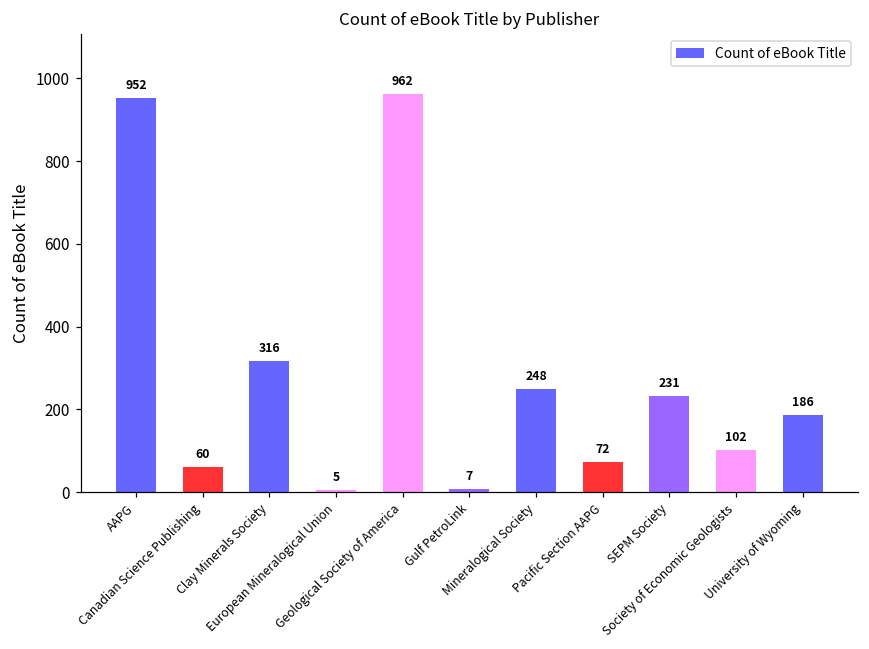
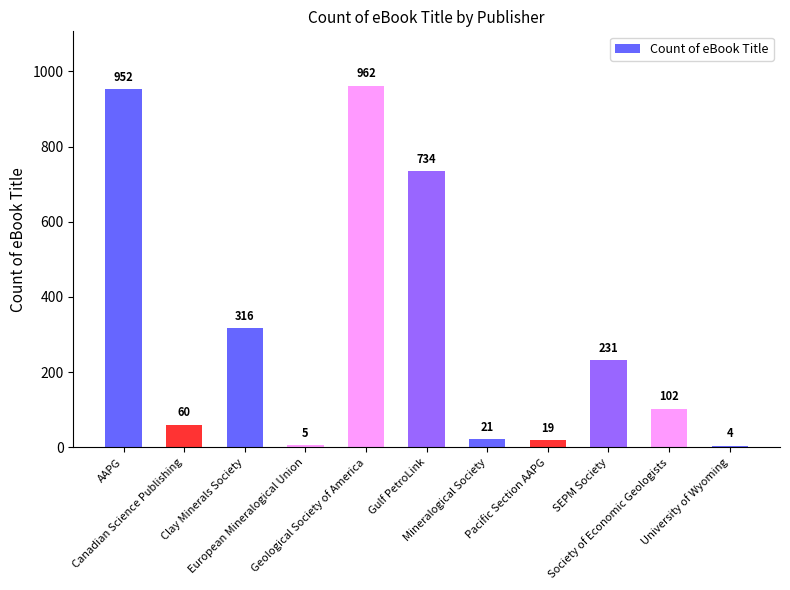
Gulf PetroLink: 7 -> 734
Mineralogical Society: 248 -> 21
Pacific Section AAPG: 72 -> 19
University of Wyoming: 186 -> 4
